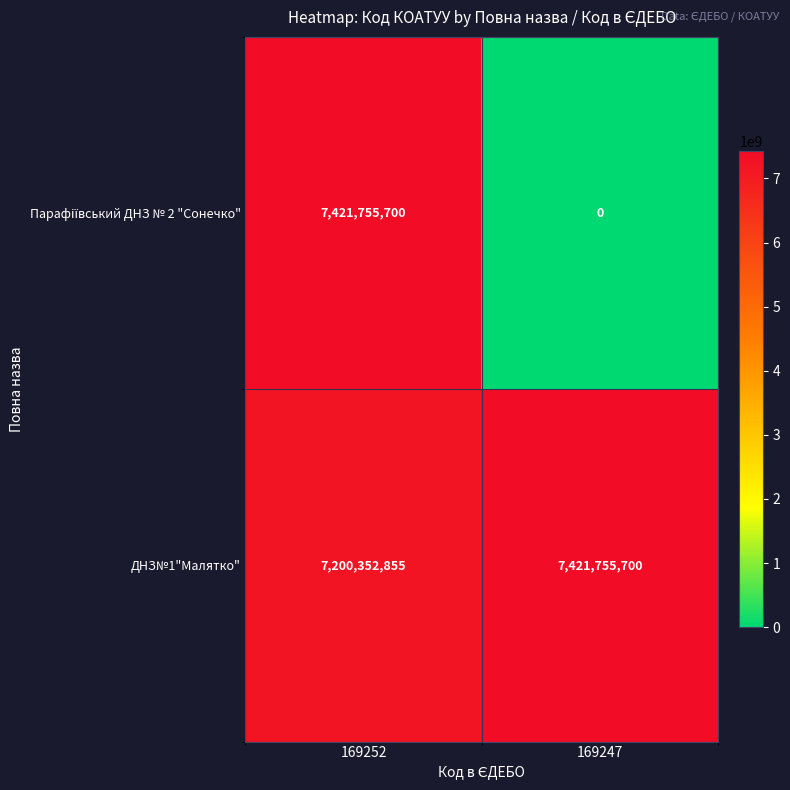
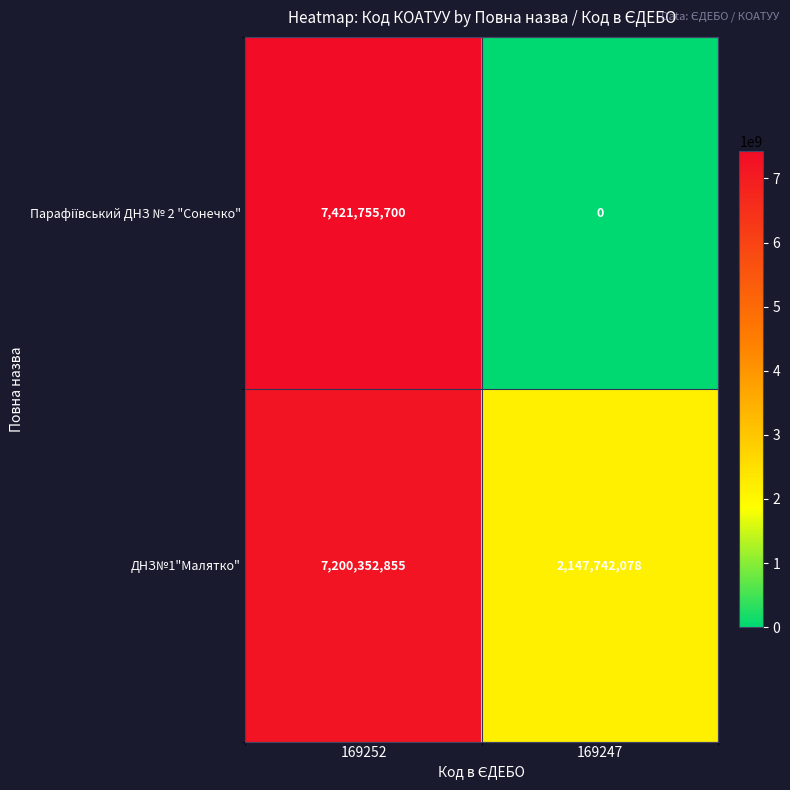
ДНЗ№1"Малятко", 169247: 7,421,755,700 -> 2,147,742,078
